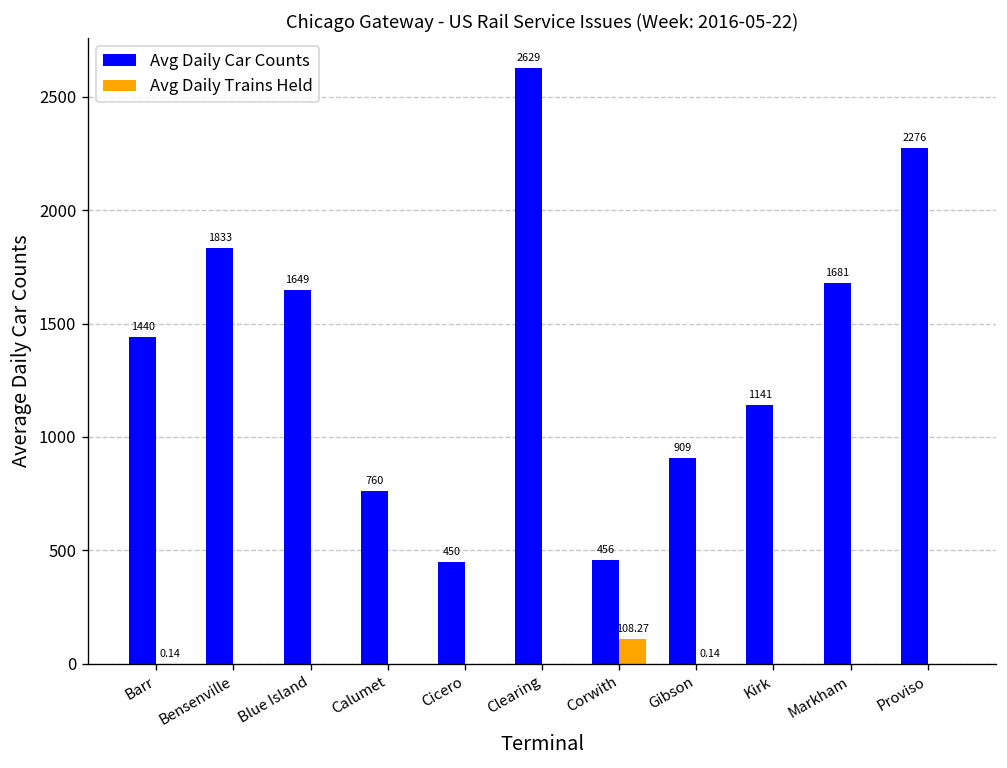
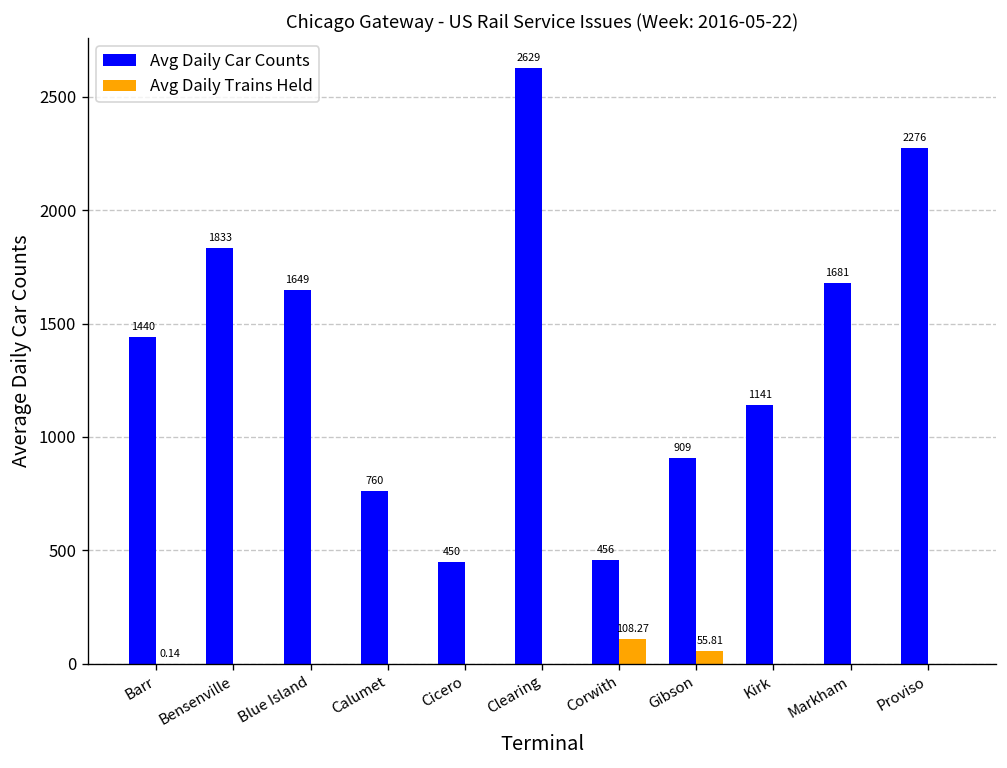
Avg Daily Trains Held, Gibson: 0.14 -> 55.81
